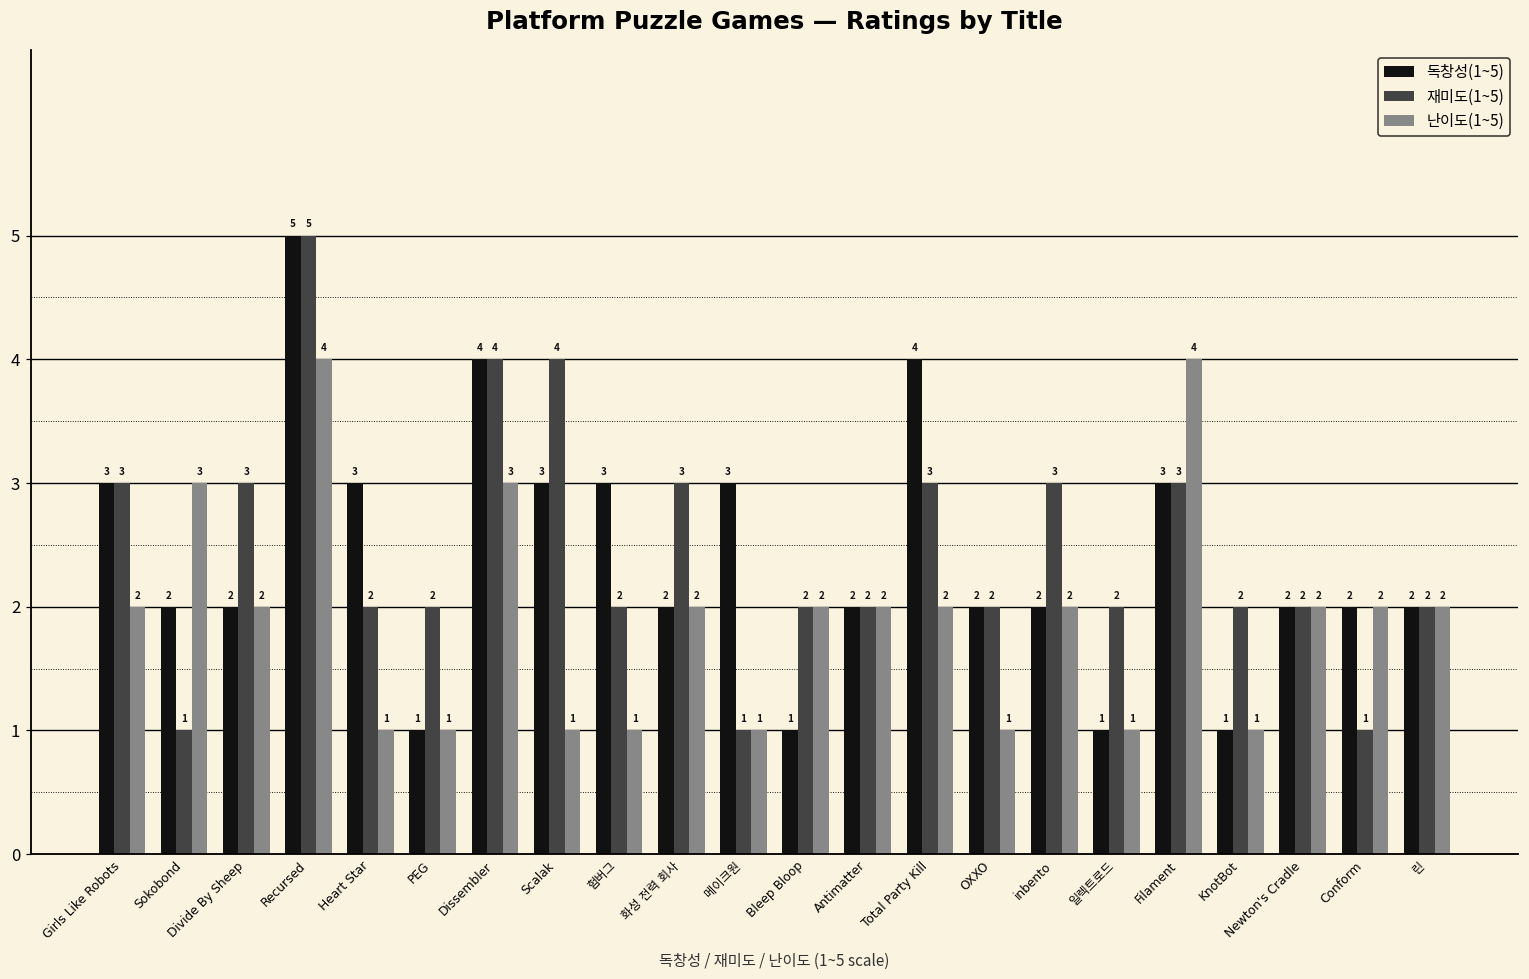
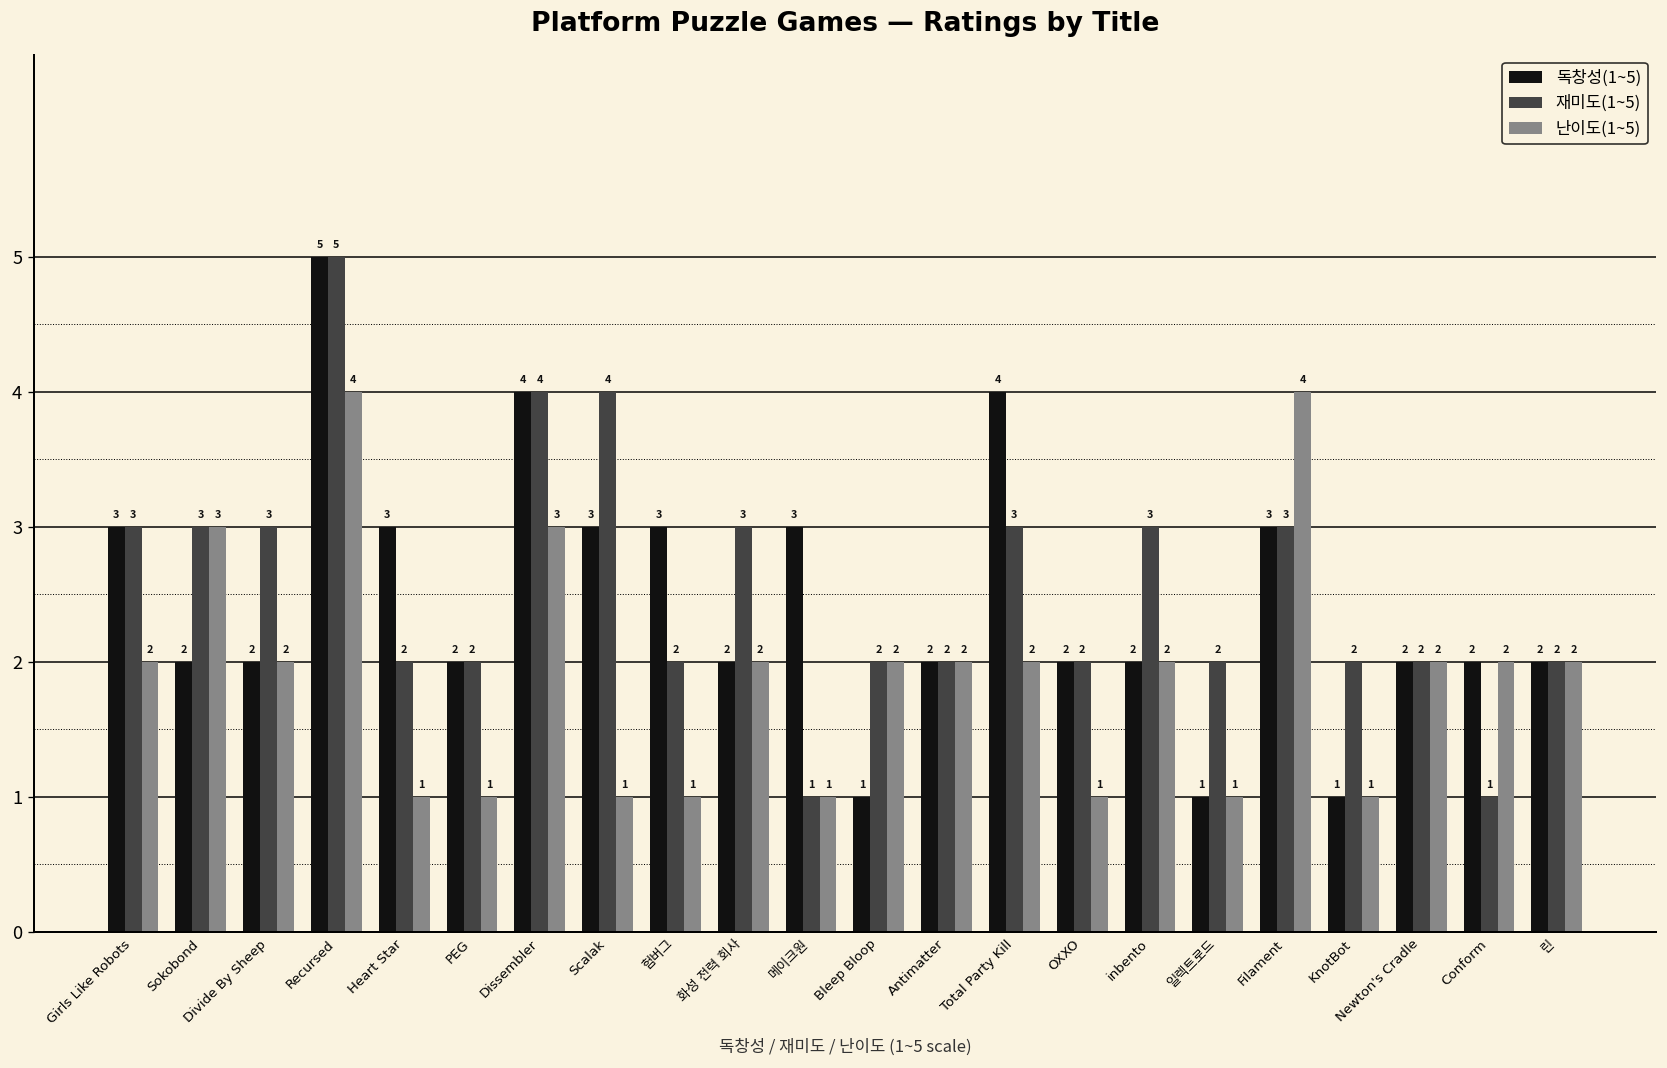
재미도(1~5), Sokobond: 1 -> 3
독창성(1~5), PEG: 1 -> 2
